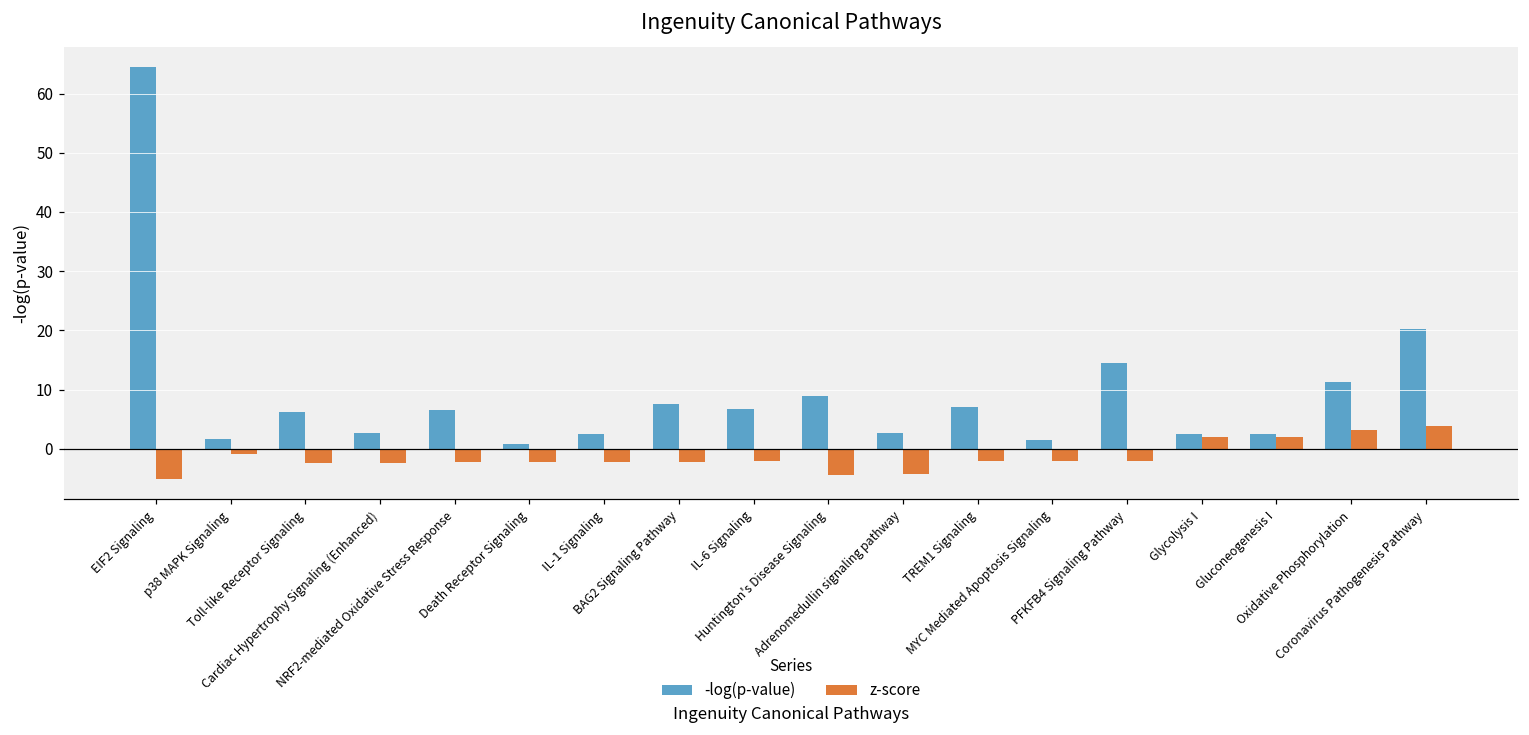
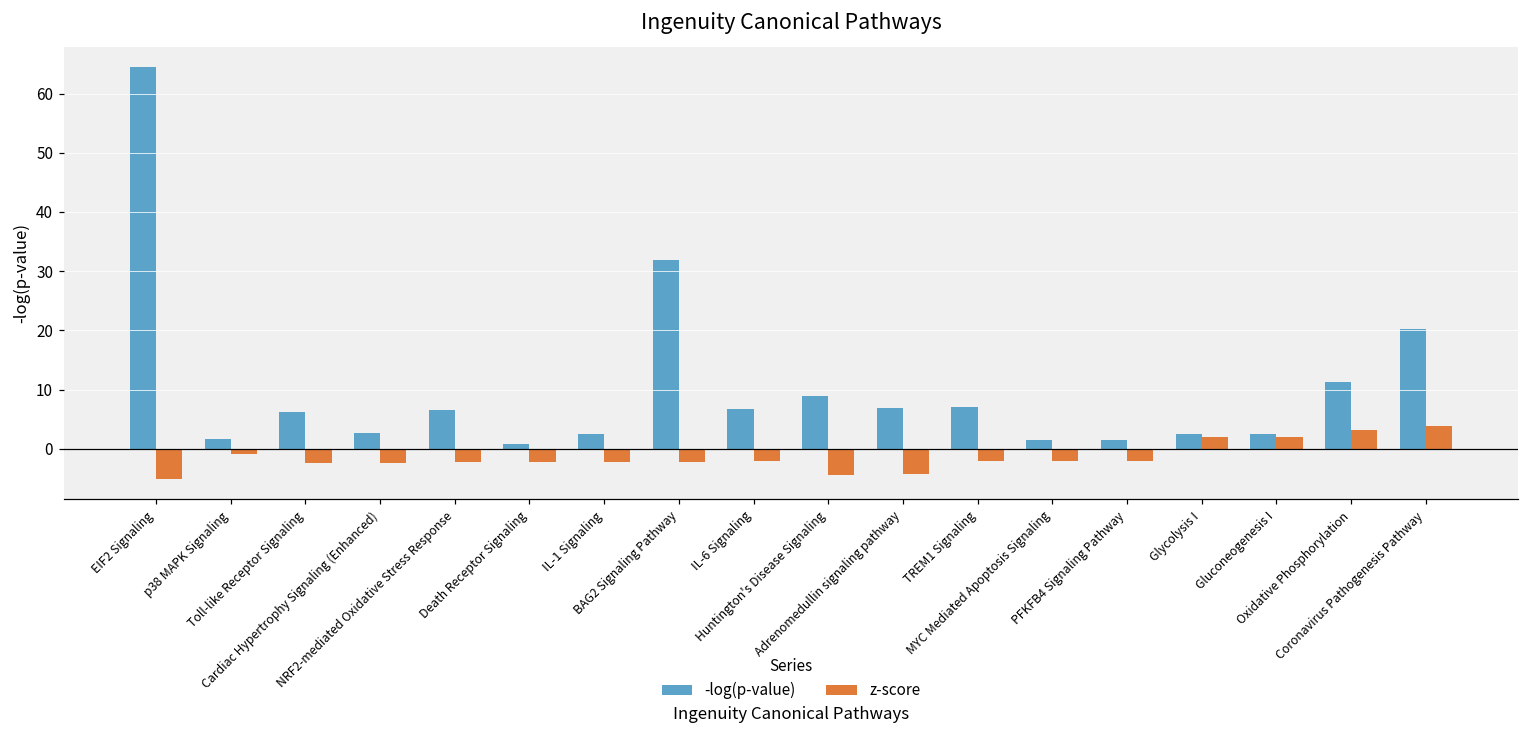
-log(p-value), BAG2 Signaling Pathway: 8 -> 32
-log(p-value), Adrenomedullin signaling pathway: 3 -> 7
-log(p-value), PFKFB4 Signaling Pathway: 14 -> 2
